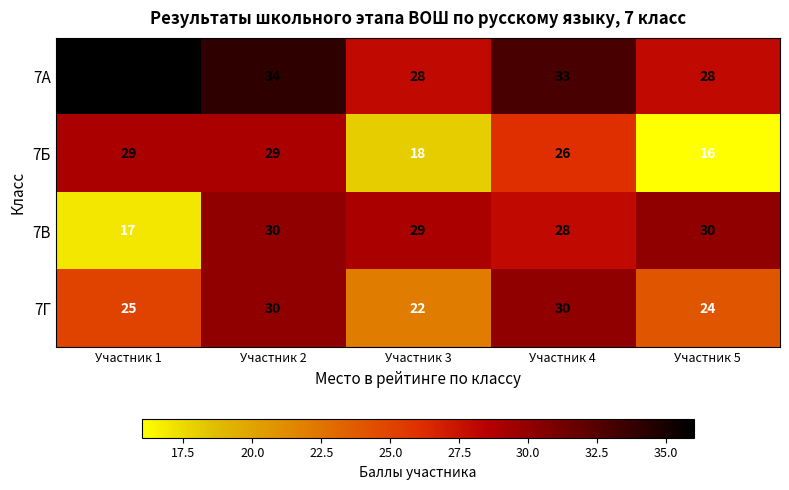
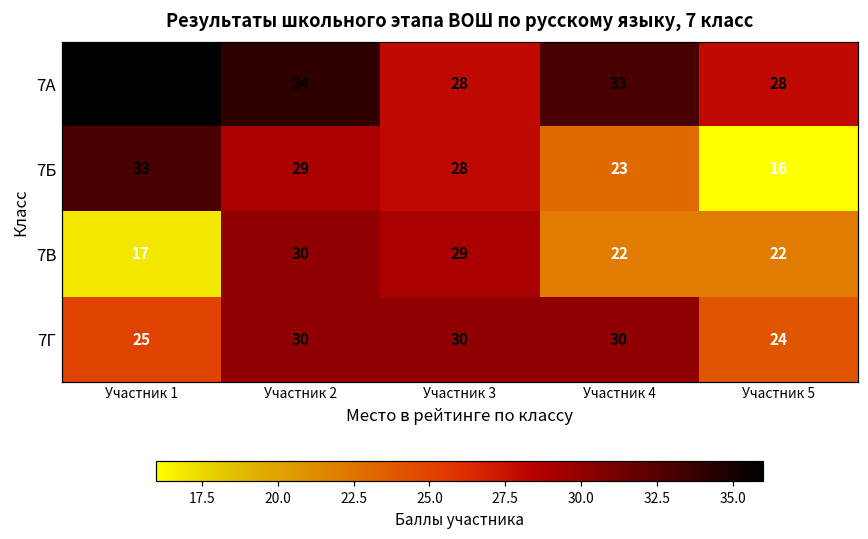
7Б, Участник 1: 29 -> 33
7Б, Участник 3: 18 -> 28
7Б, Участник 4: 26 -> 23
7В, Участник 4: 28 -> 22
7В, Участник 5: 30 -> 22
7Г, Участник 3: 22 -> 30
